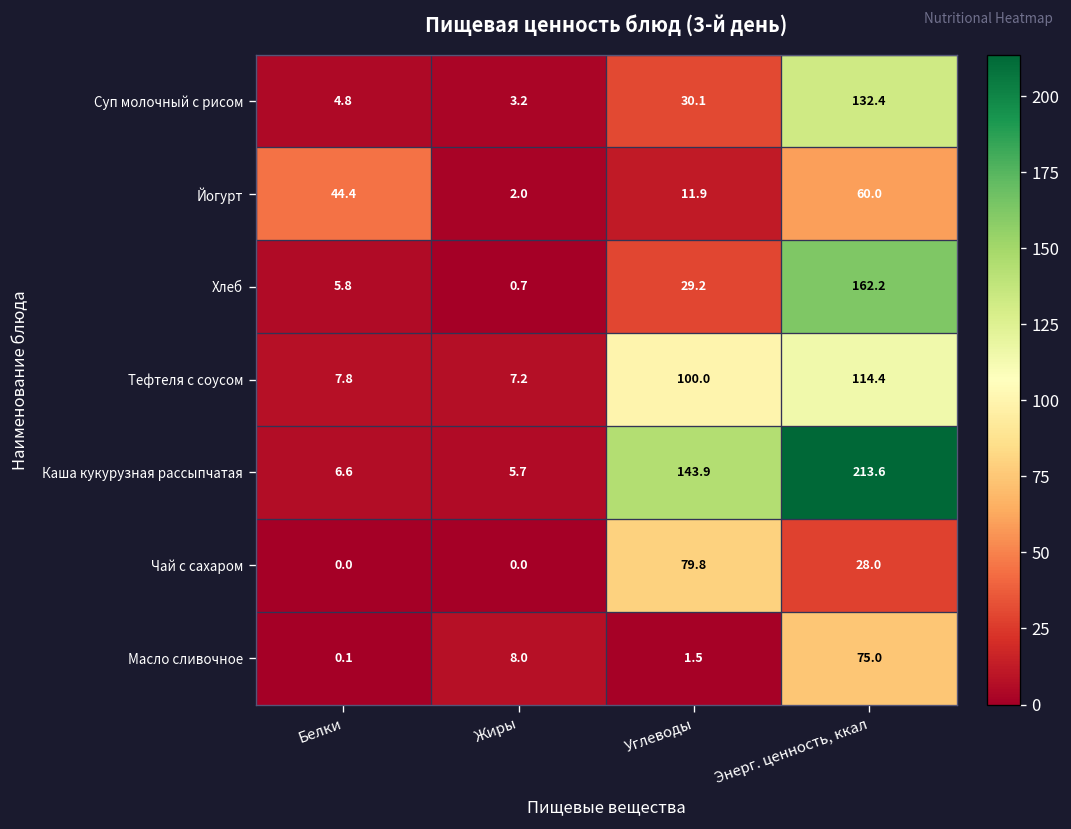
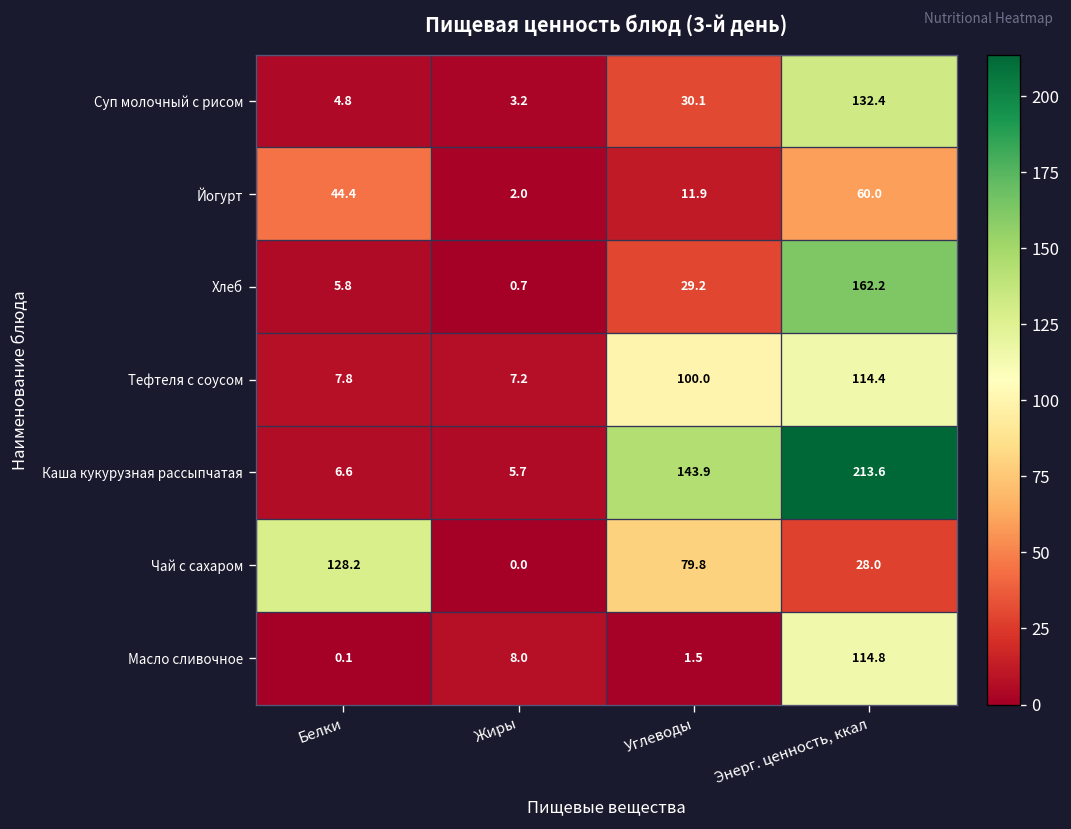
Чай с сахаром, Белки: 0.0 -> 128.2
Масло сливочное, Энерг. ценность, ккал: 75.0 -> 114.8
